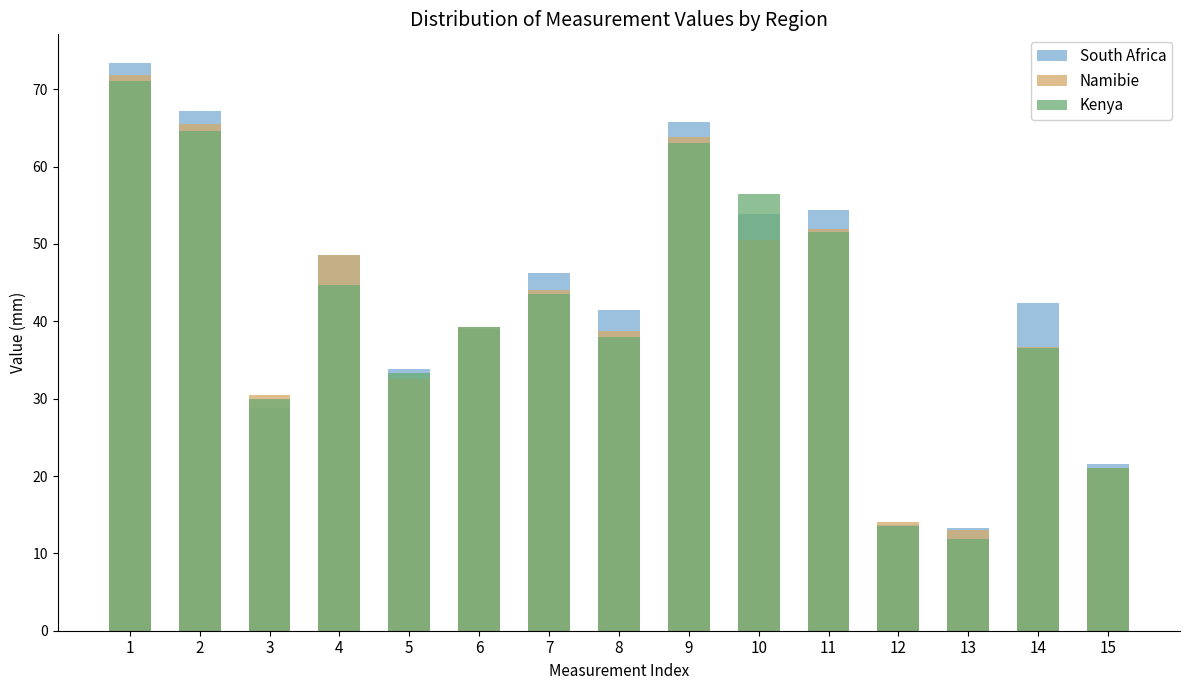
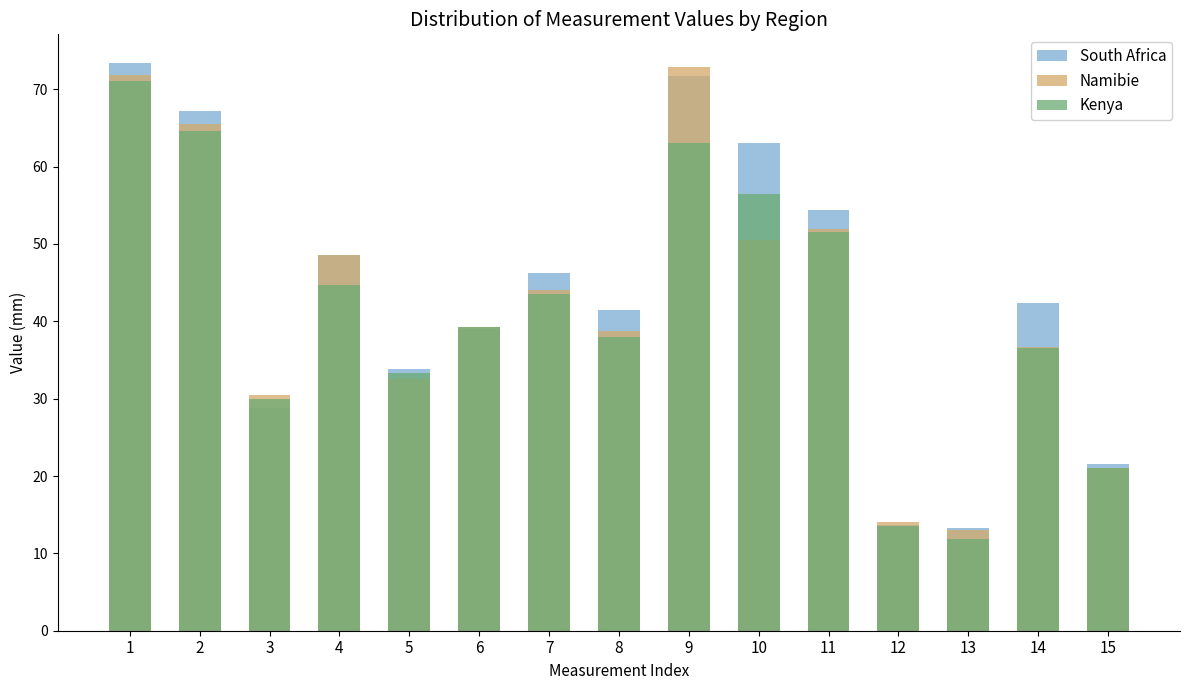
South Africa, 9: 66 -> 72
Namibie, 9: 64 -> 73
South Africa, 10: 54 -> 63
